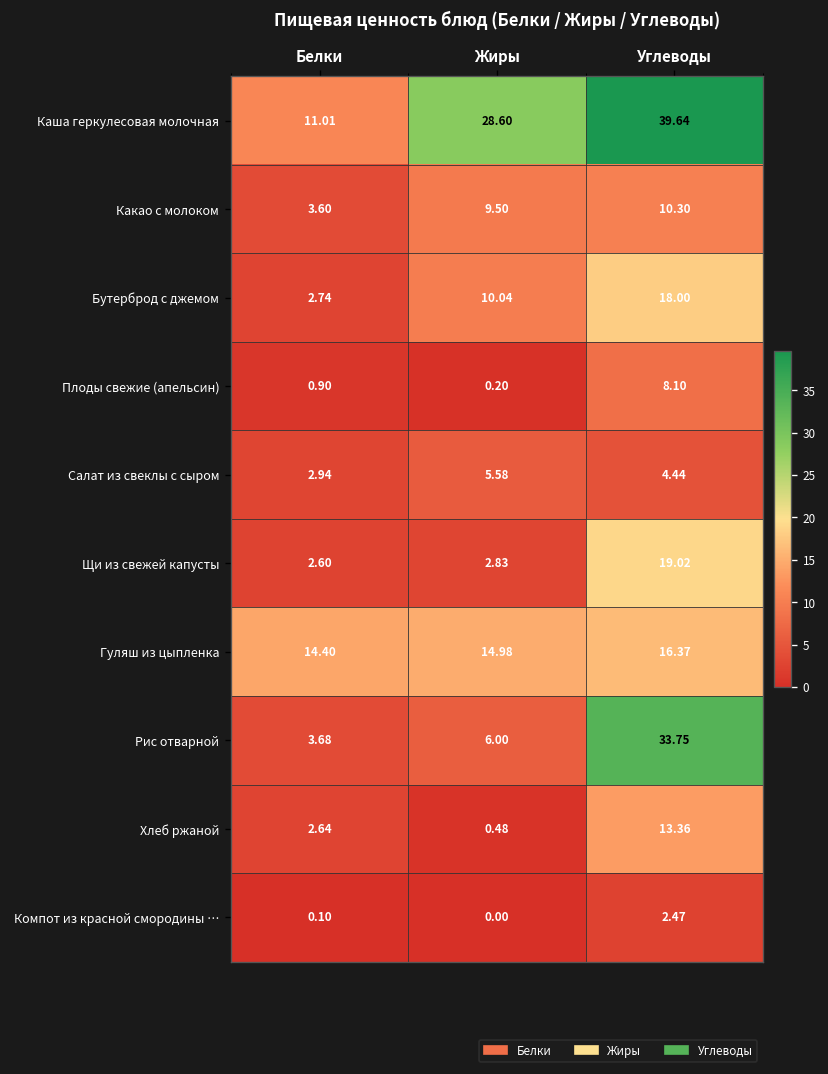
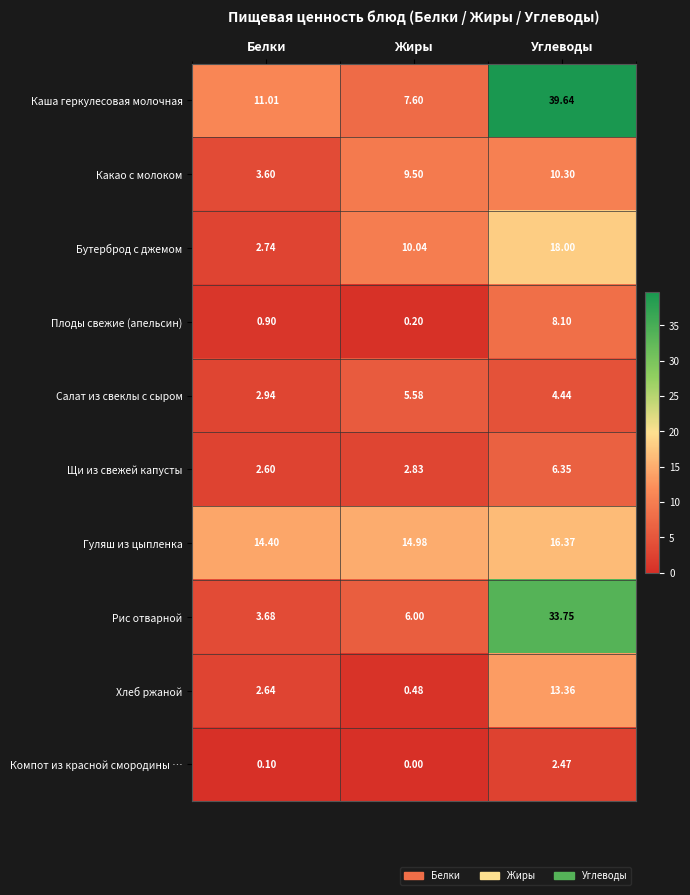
Каша геркулесовая молочная, Жиры: 28.60 -> 7.60
Щи из свежей капусты, Углеводы: 19.02 -> 6.35
